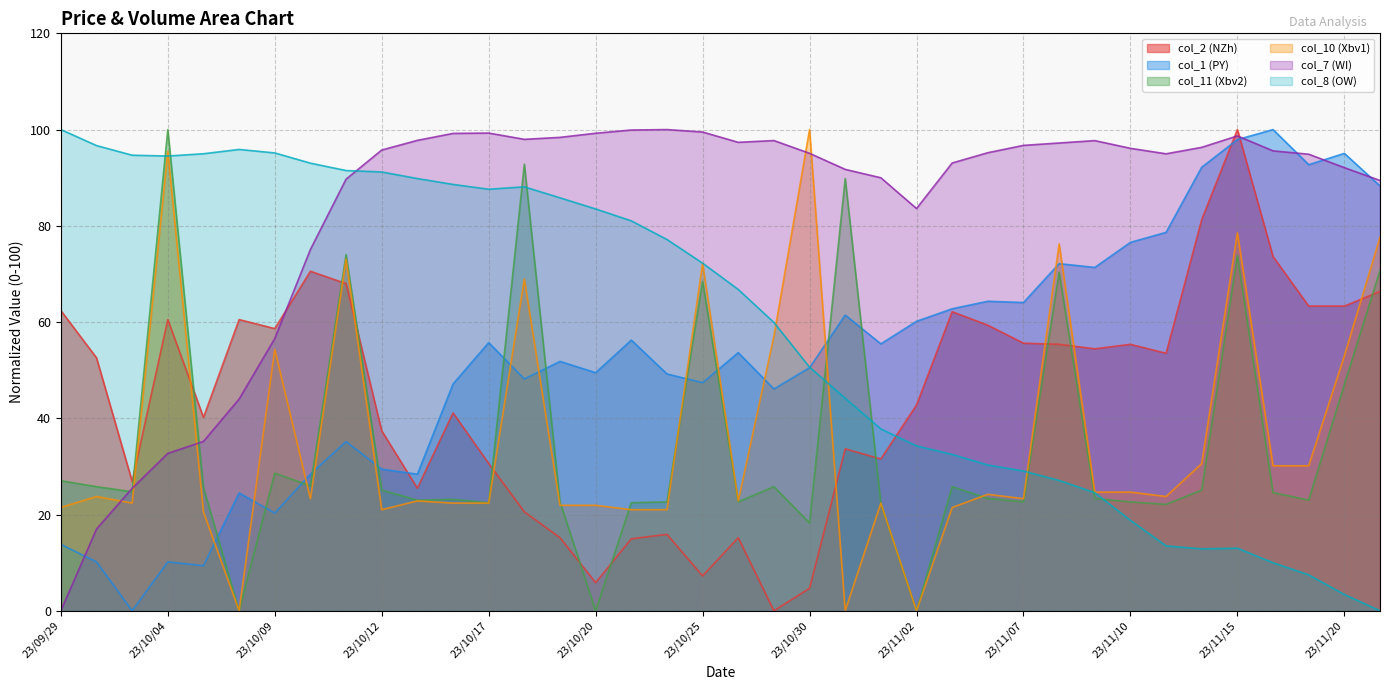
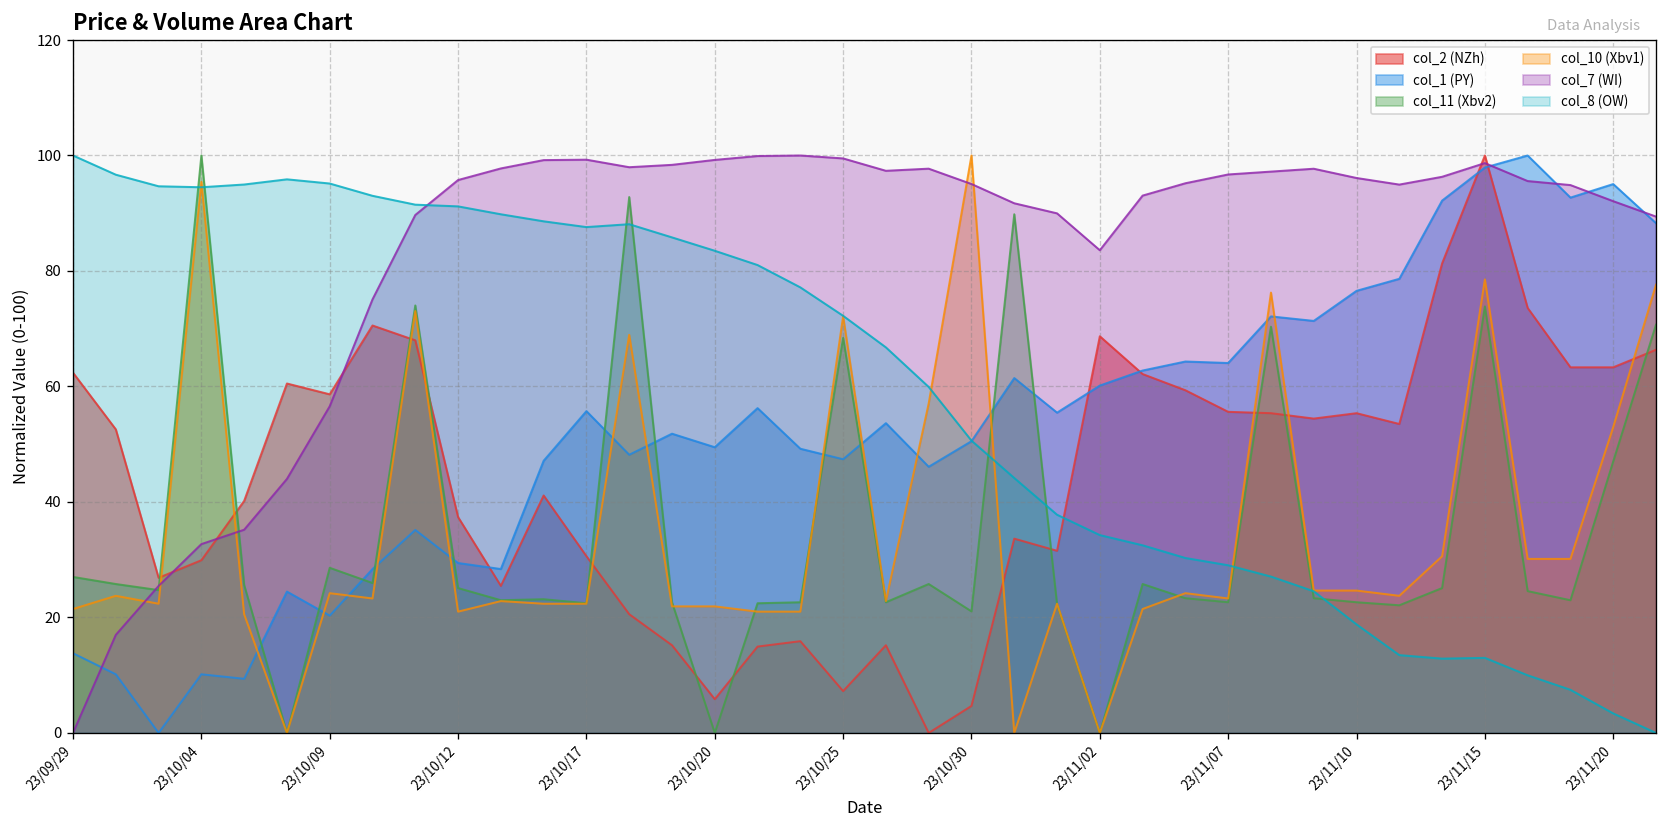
col_2 (NZh), 23/10/04: 61 -> 30
col_10 (Xbv1), 23/10/09: 54 -> 24
col_11 (Xbv2), 23/10/30: 18 -> 21
col_2 (NZh), 23/11/02: 43 -> 69
